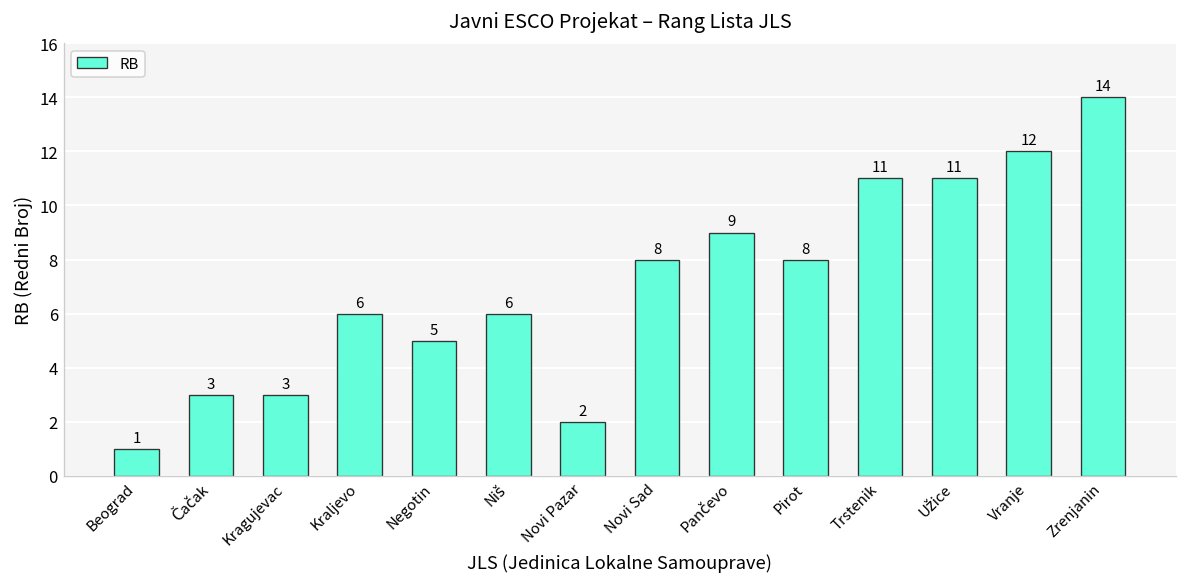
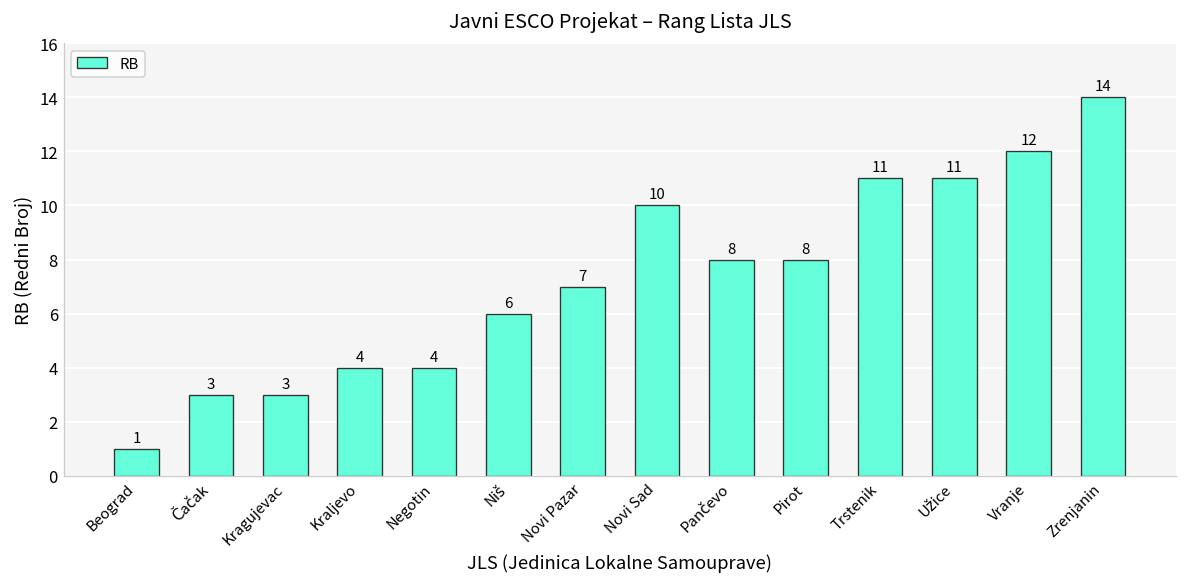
Kraljevo: 6 -> 4
Negotin: 5 -> 4
Novi Pazar: 2 -> 7
Novi Sad: 8 -> 10
Pančevo: 9 -> 8
